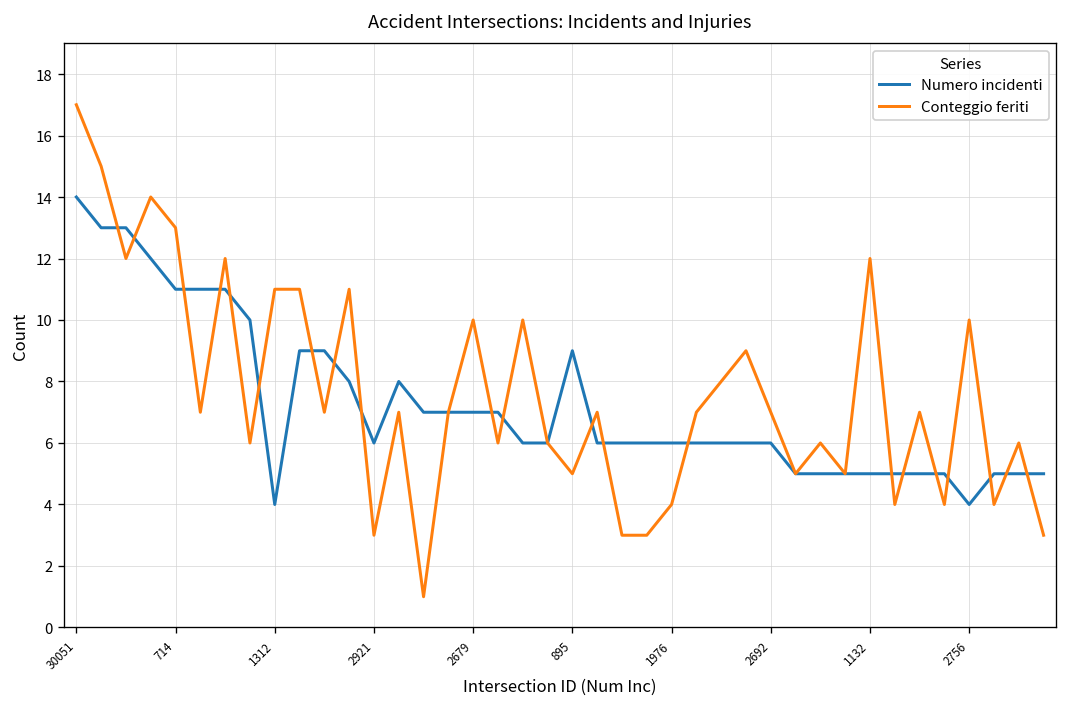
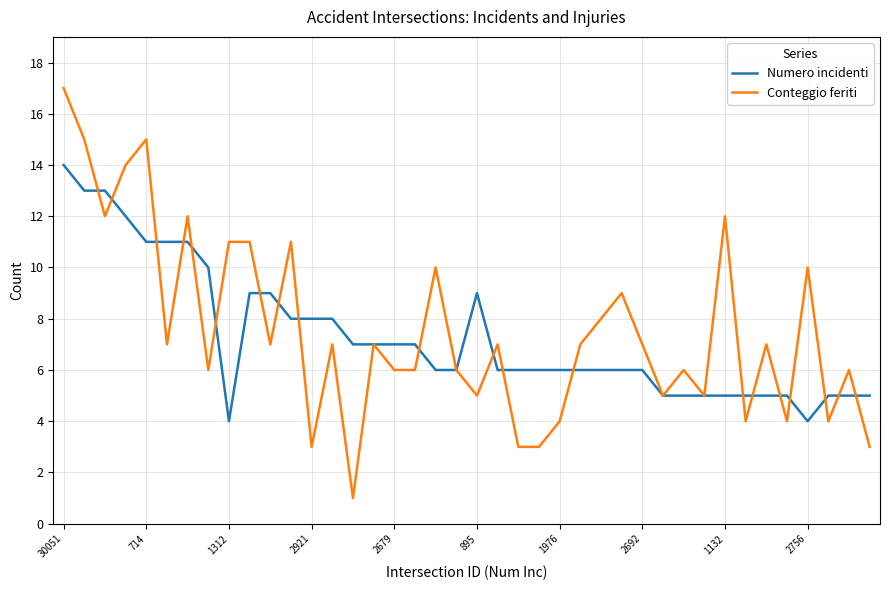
Conteggio feriti, 714: 13 -> 15
Numero incidenti, 2921: 6 -> 8
Conteggio feriti, 2679: 10 -> 6
